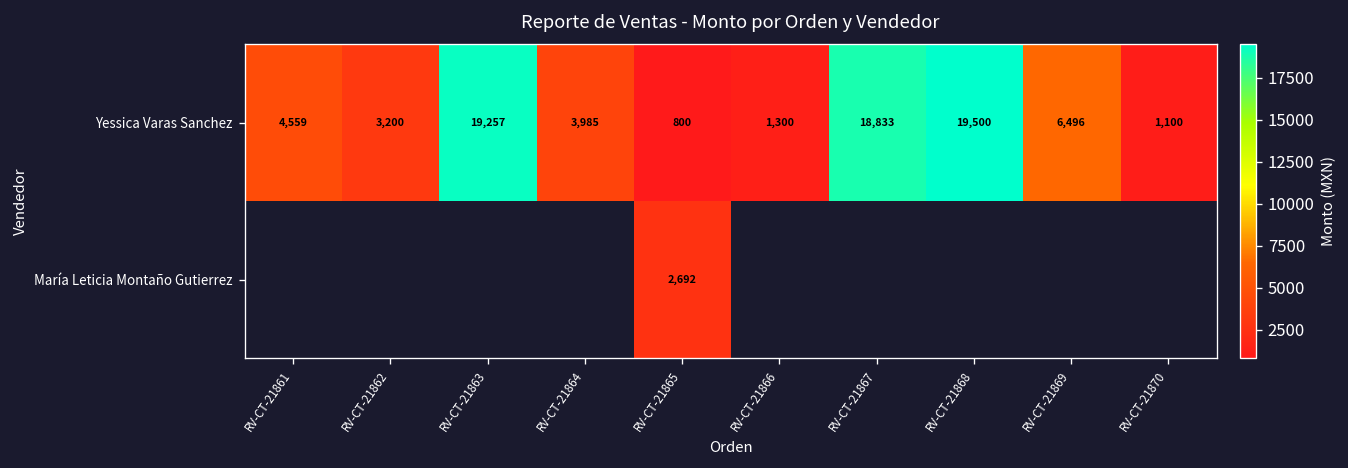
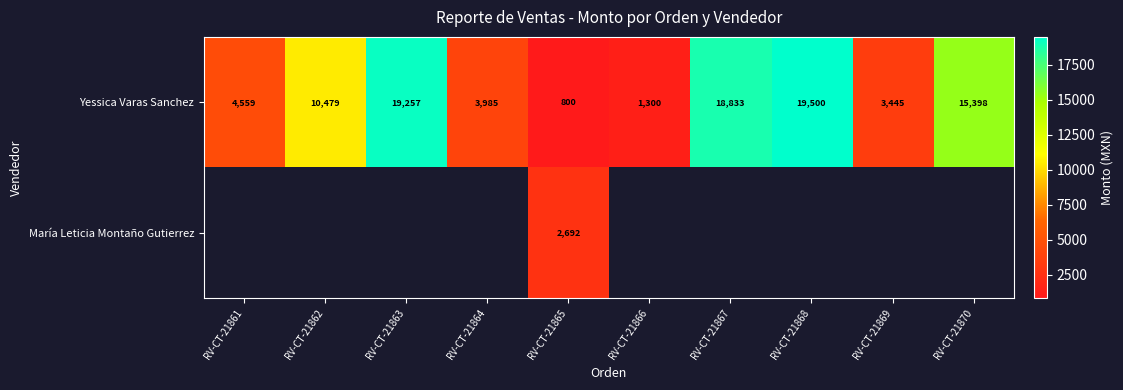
Yessica Varas Sanchez, RV-CT-21862: 3,200 -> 10,479
Yessica Varas Sanchez, RV-CT-21869: 6,496 -> 3,445
Yessica Varas Sanchez, RV-CT-21870: 1,100 -> 15,398
